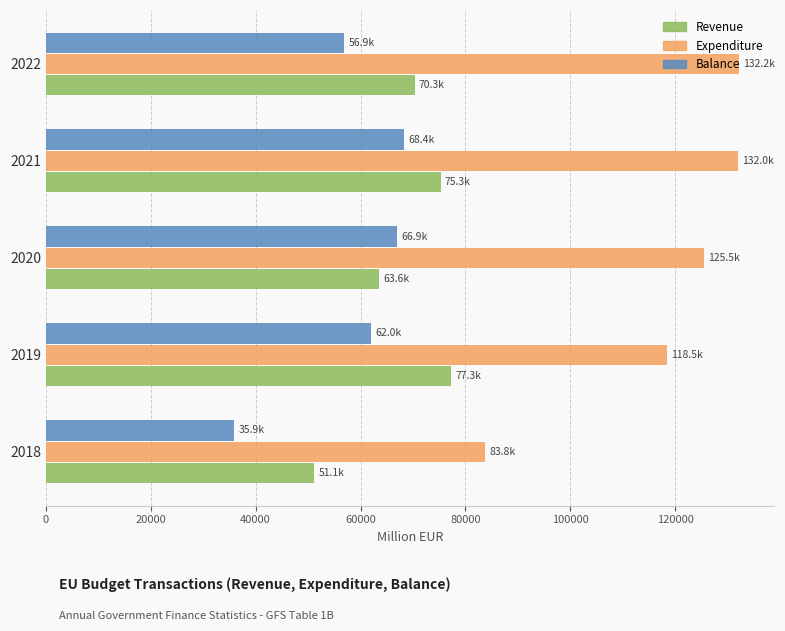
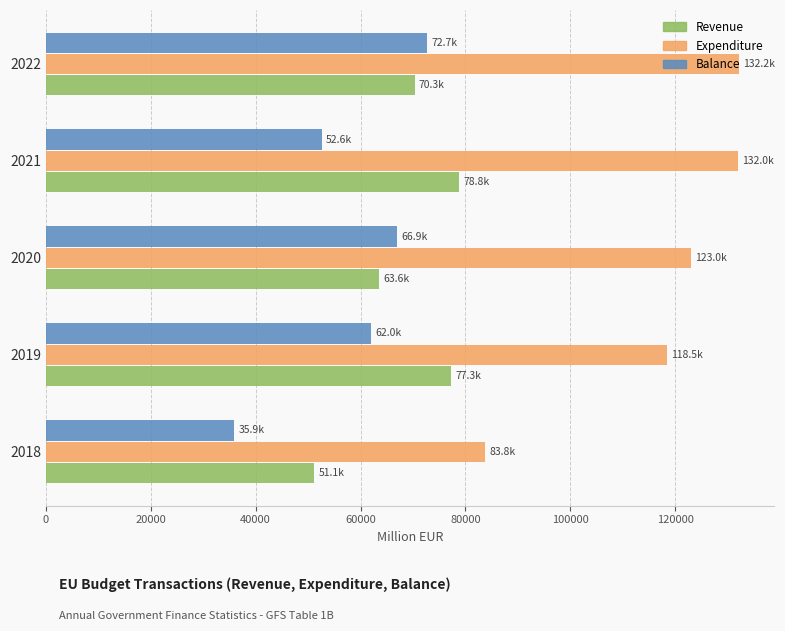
Balance, 2022: 56.9k -> 72.7k
Balance, 2021: 68.4k -> 52.6k
Revenue, 2021: 75.3k -> 78.8k
Expenditure, 2020: 125.5k -> 123.0k
